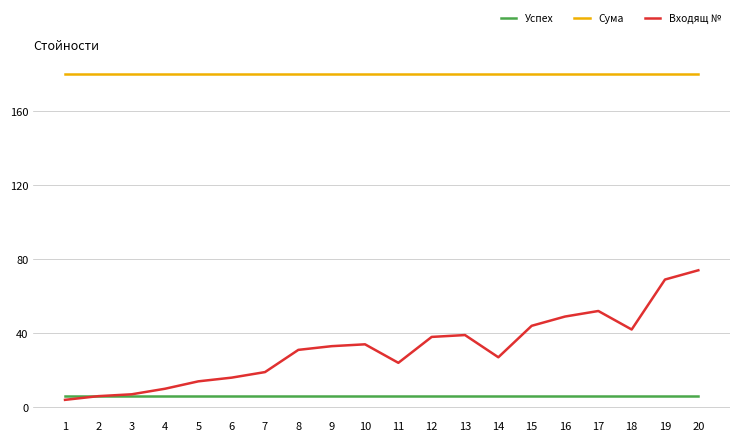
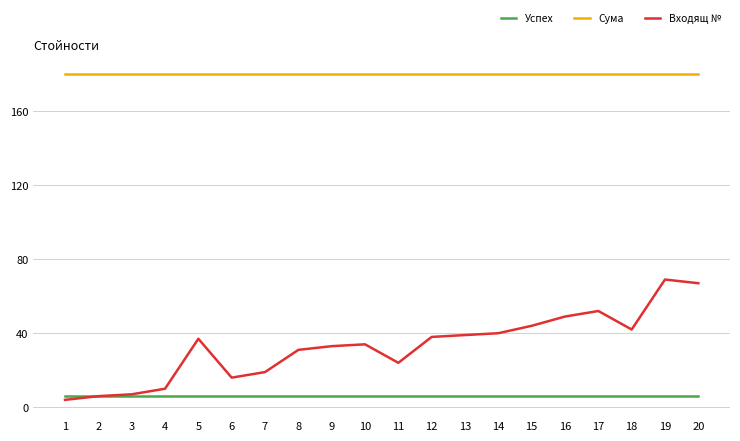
Входящ №, 5: 14 -> 37
Входящ №, 14: 27 -> 40
Входящ №, 20: 74 -> 67
